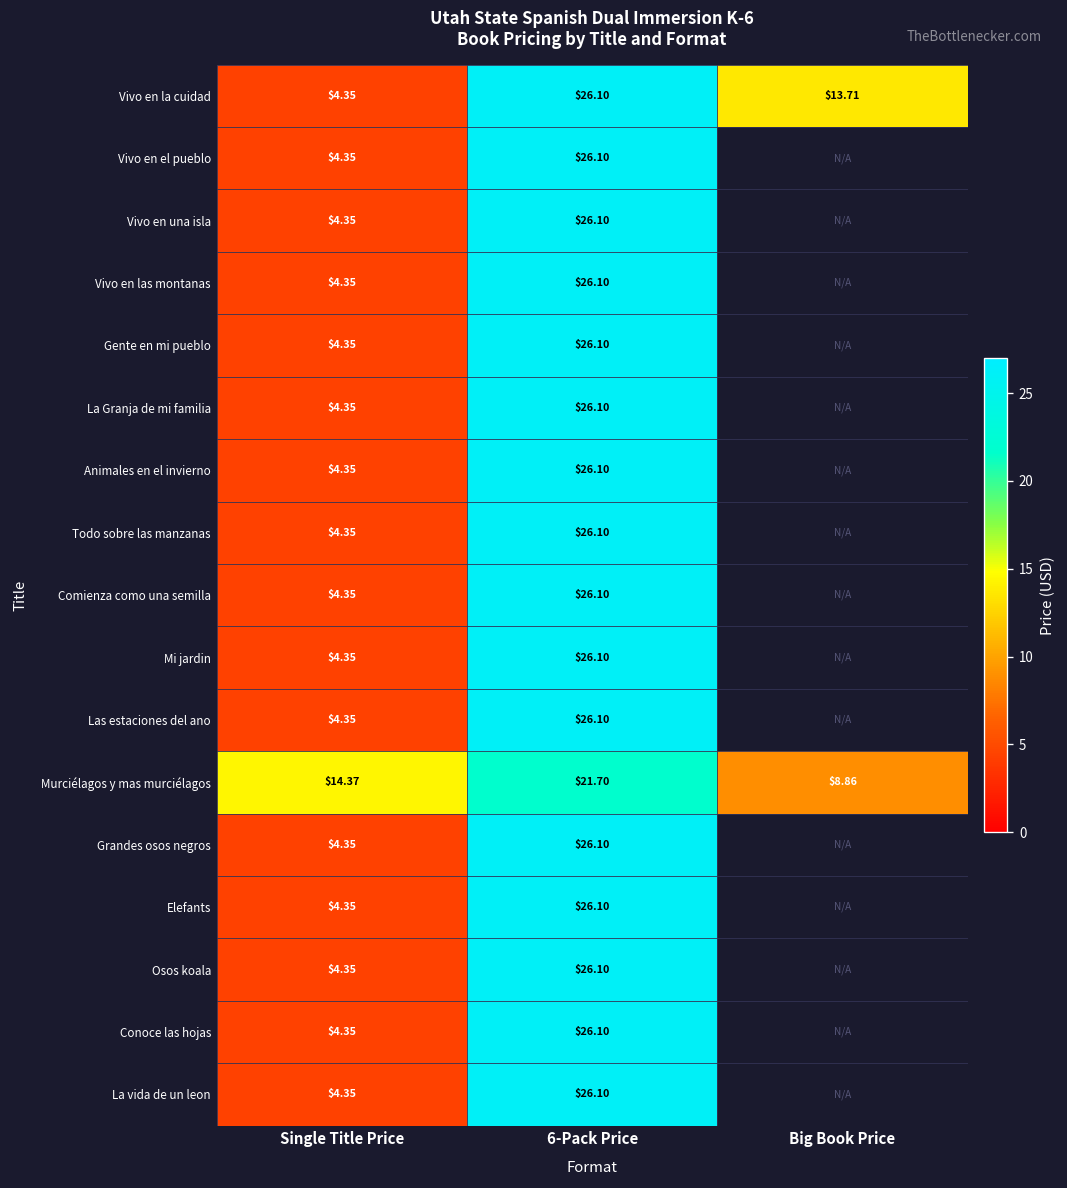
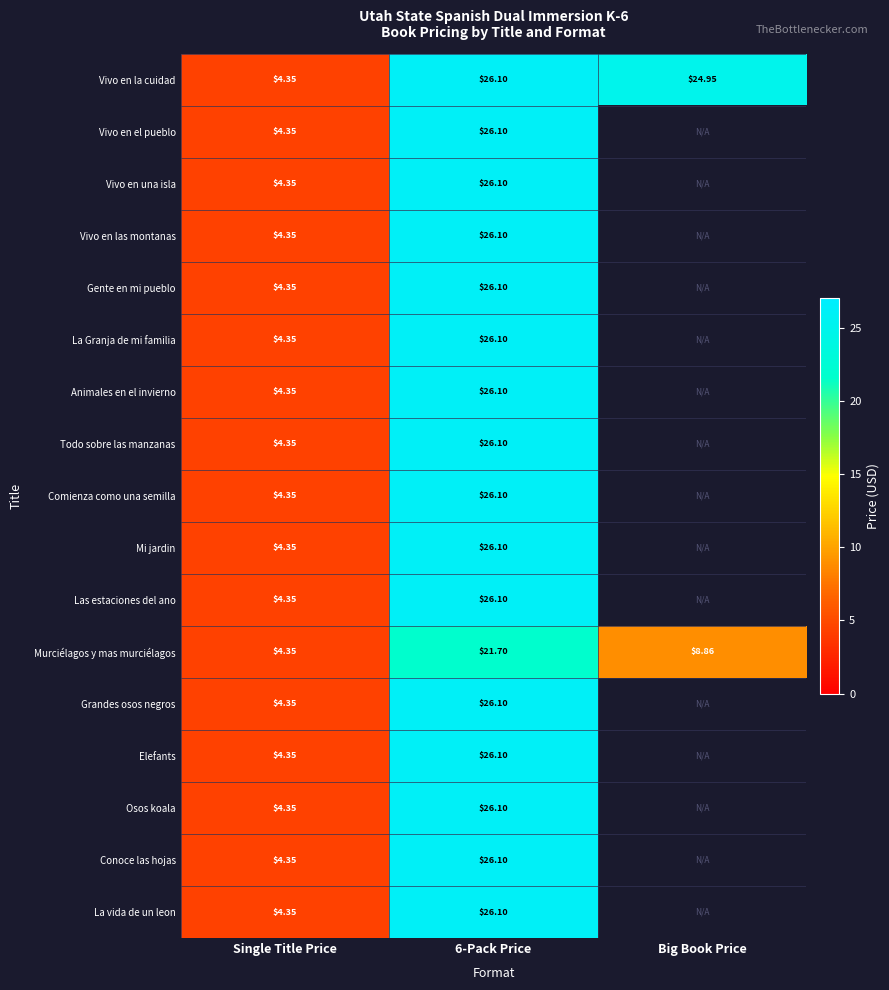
Vivo en la cuidad, Big Book Price: $13.71 -> $24.95
Murciélagos y mas murciélagos, Single Title Price: $14.37 -> $4.35
